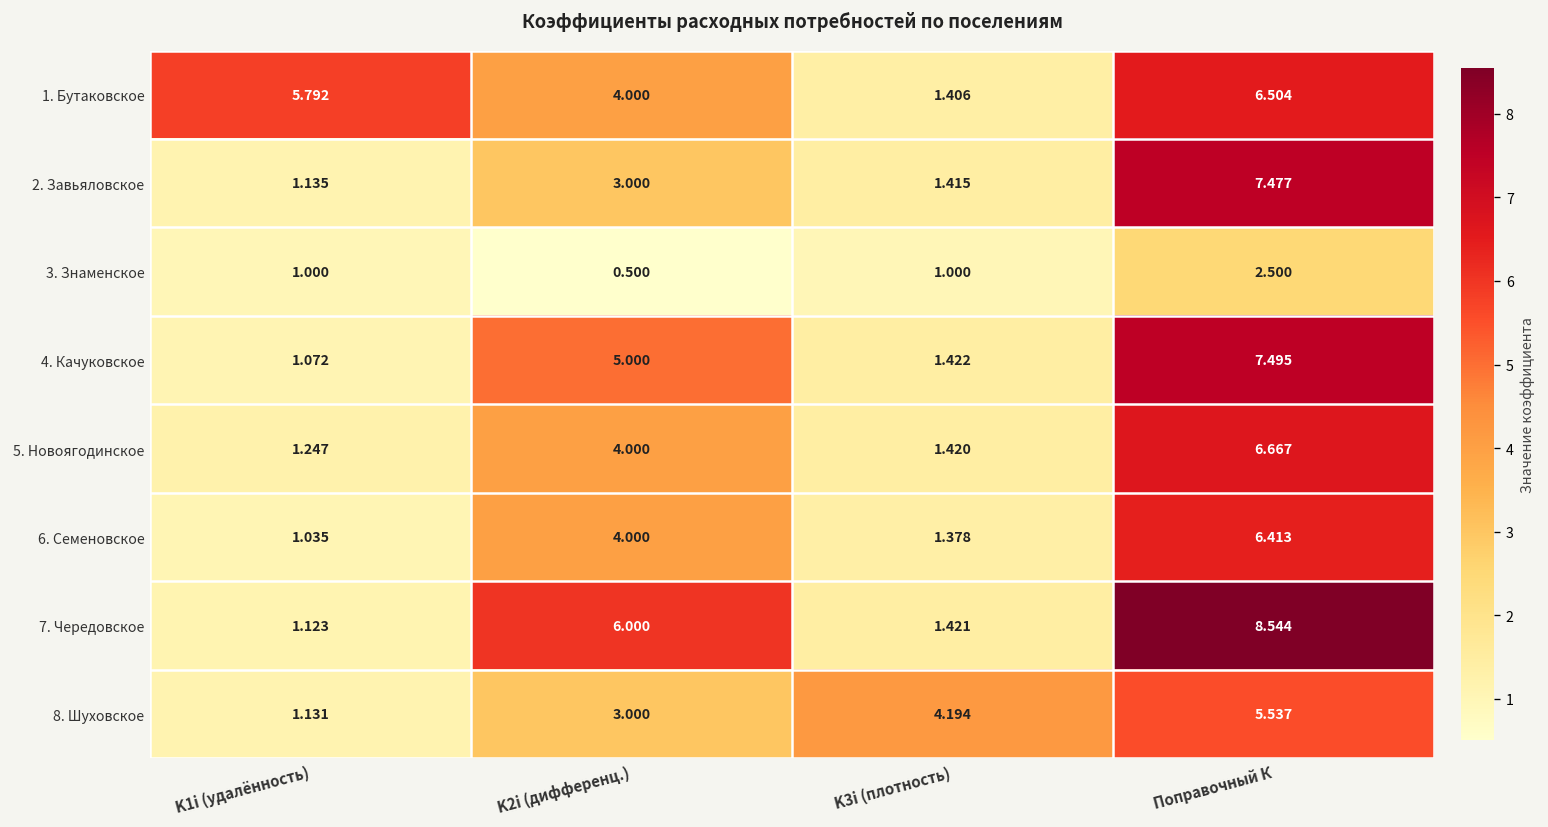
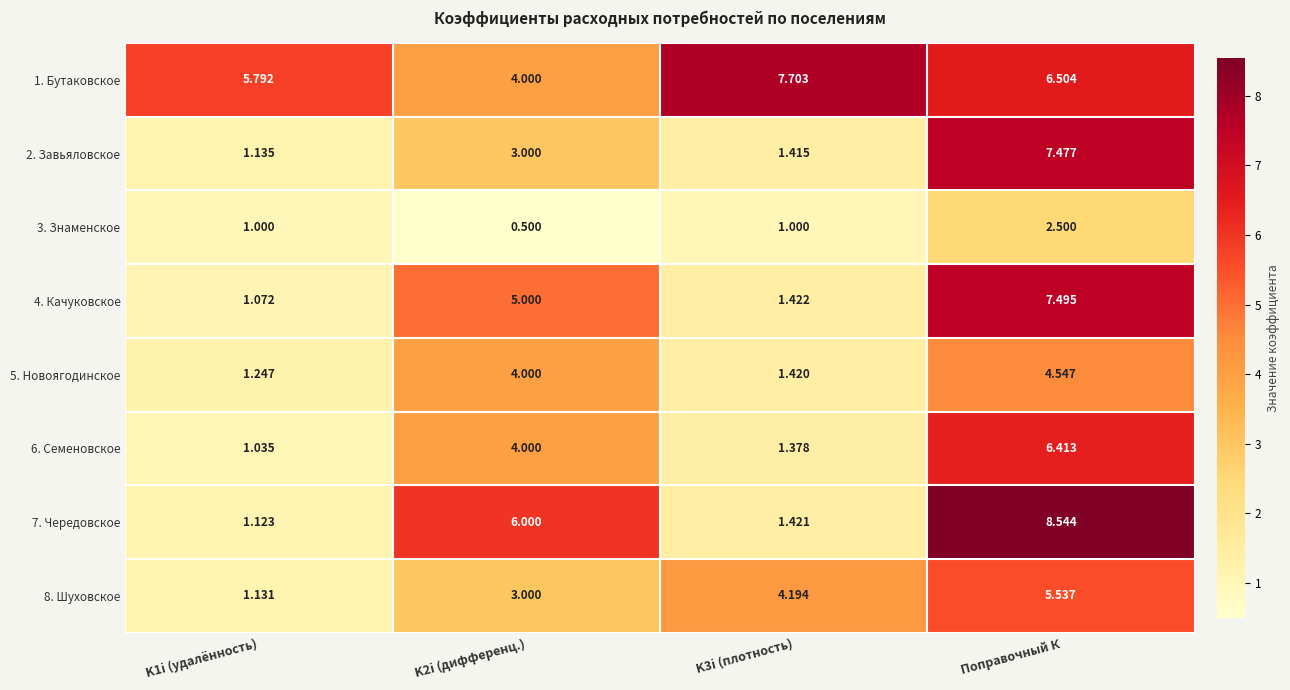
1. Бутаковское, K3i (плотность): 1.406 -> 7.703
5. Новоягодинское, Поправочный К: 6.667 -> 4.547
